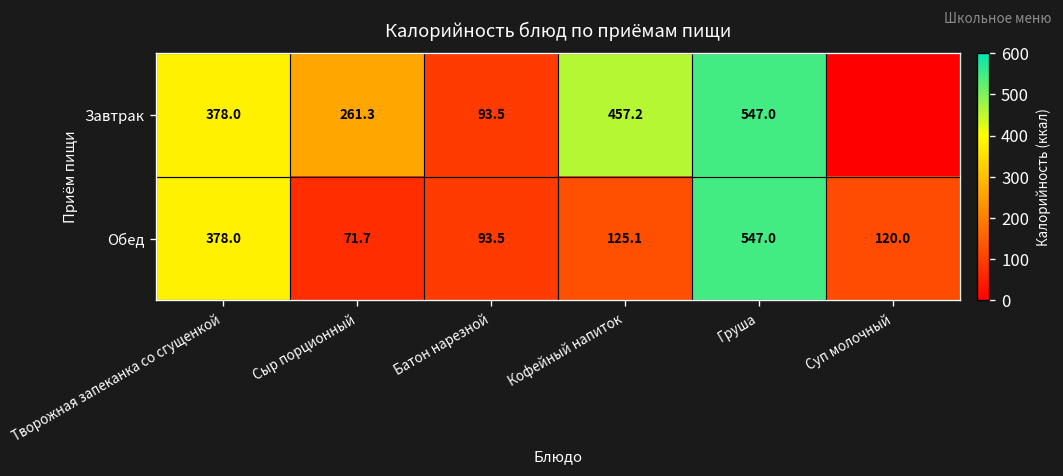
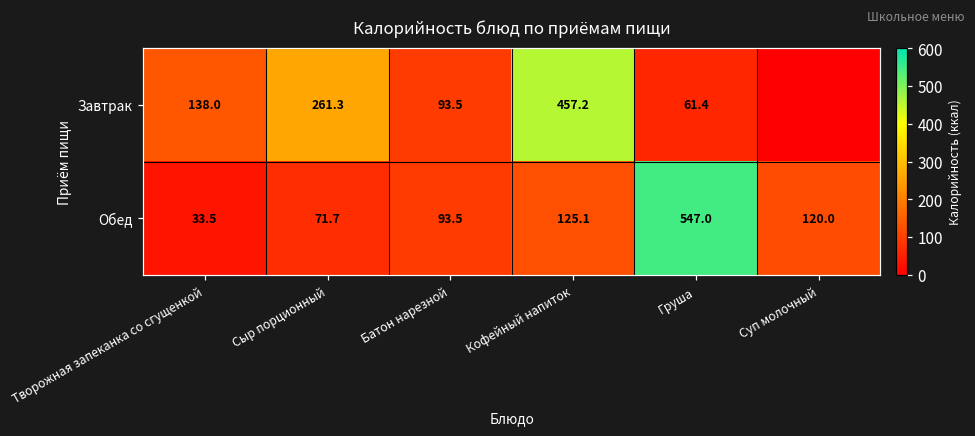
Завтрак, Творожная запеканка со сгущенкой: 378.0 -> 138.0
Завтрак, Груша: 547.0 -> 61.4
Обед, Творожная запеканка со сгущенкой: 378.0 -> 33.5
